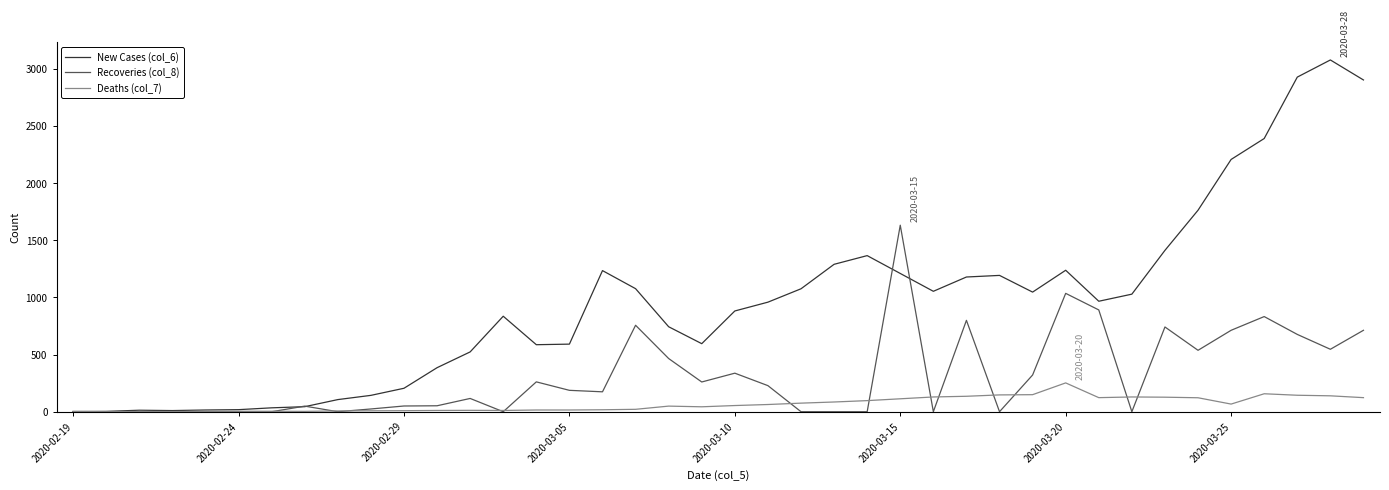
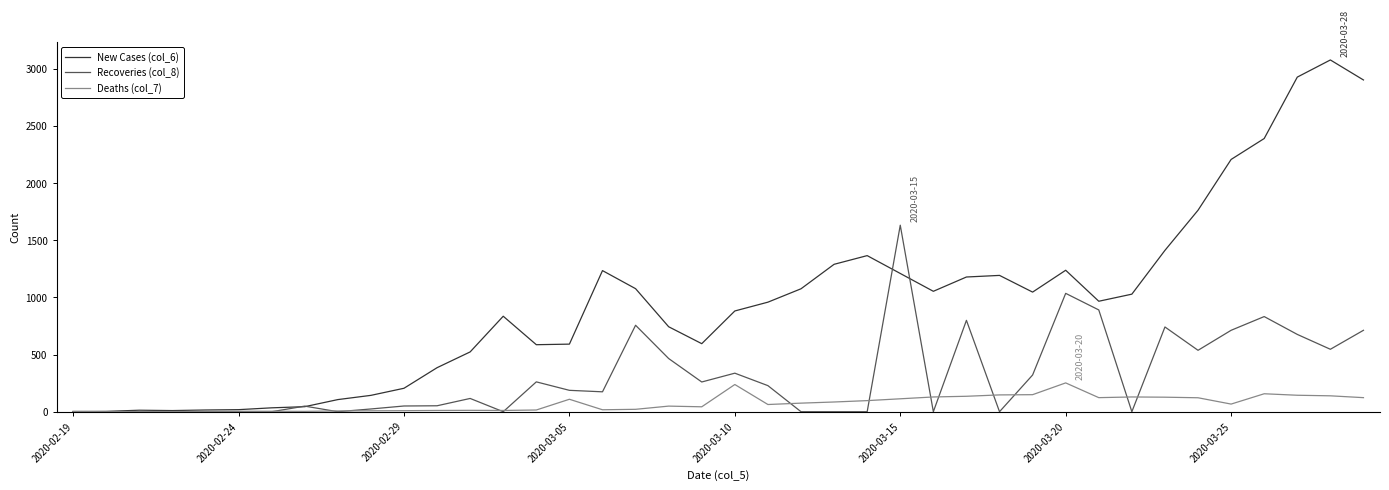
Deaths (col_7), 2020-03-05: 20 -> 110
Deaths (col_7), 2020-03-10: 50 -> 240
